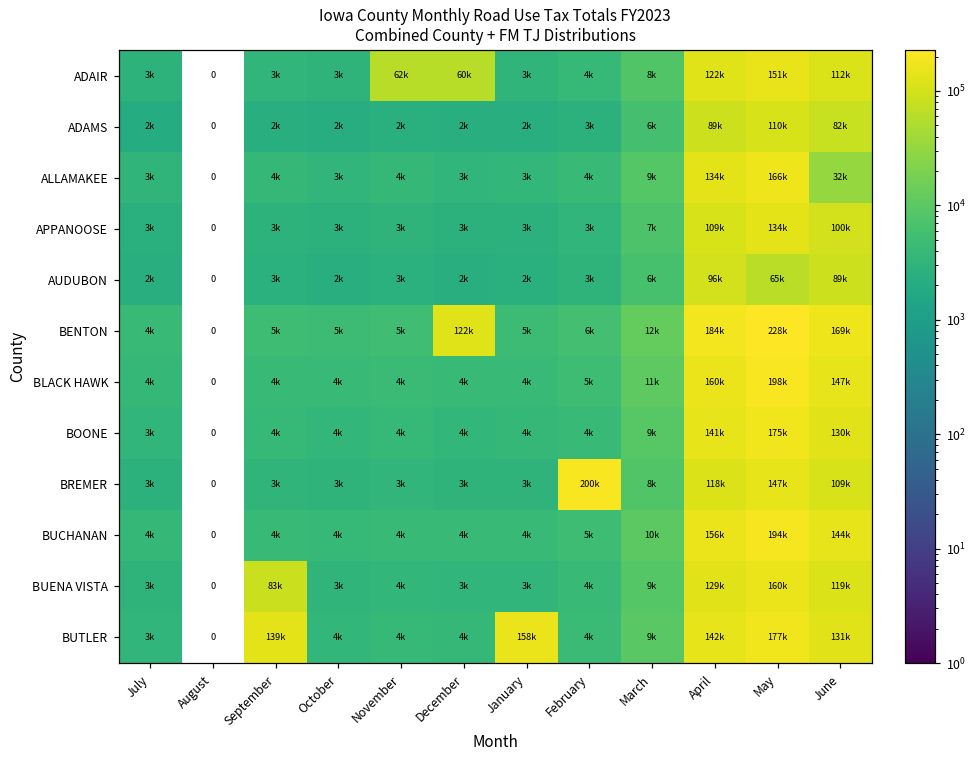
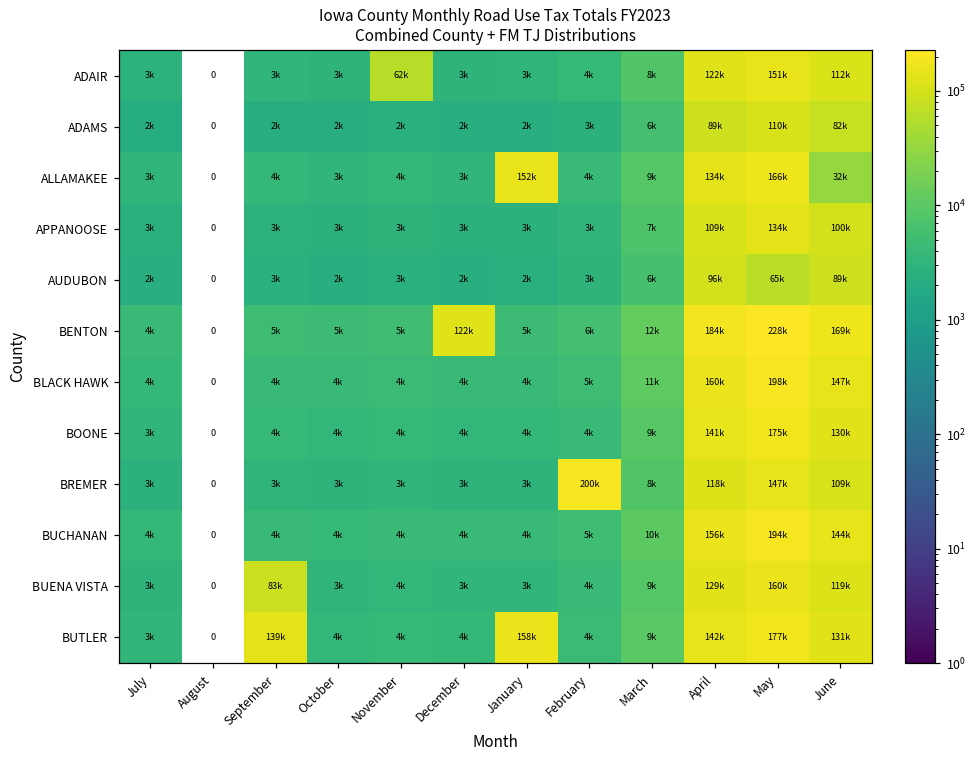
ADAIR, December: 60k -> 3k
ALLAMAKEE, January: 3k -> 152k
